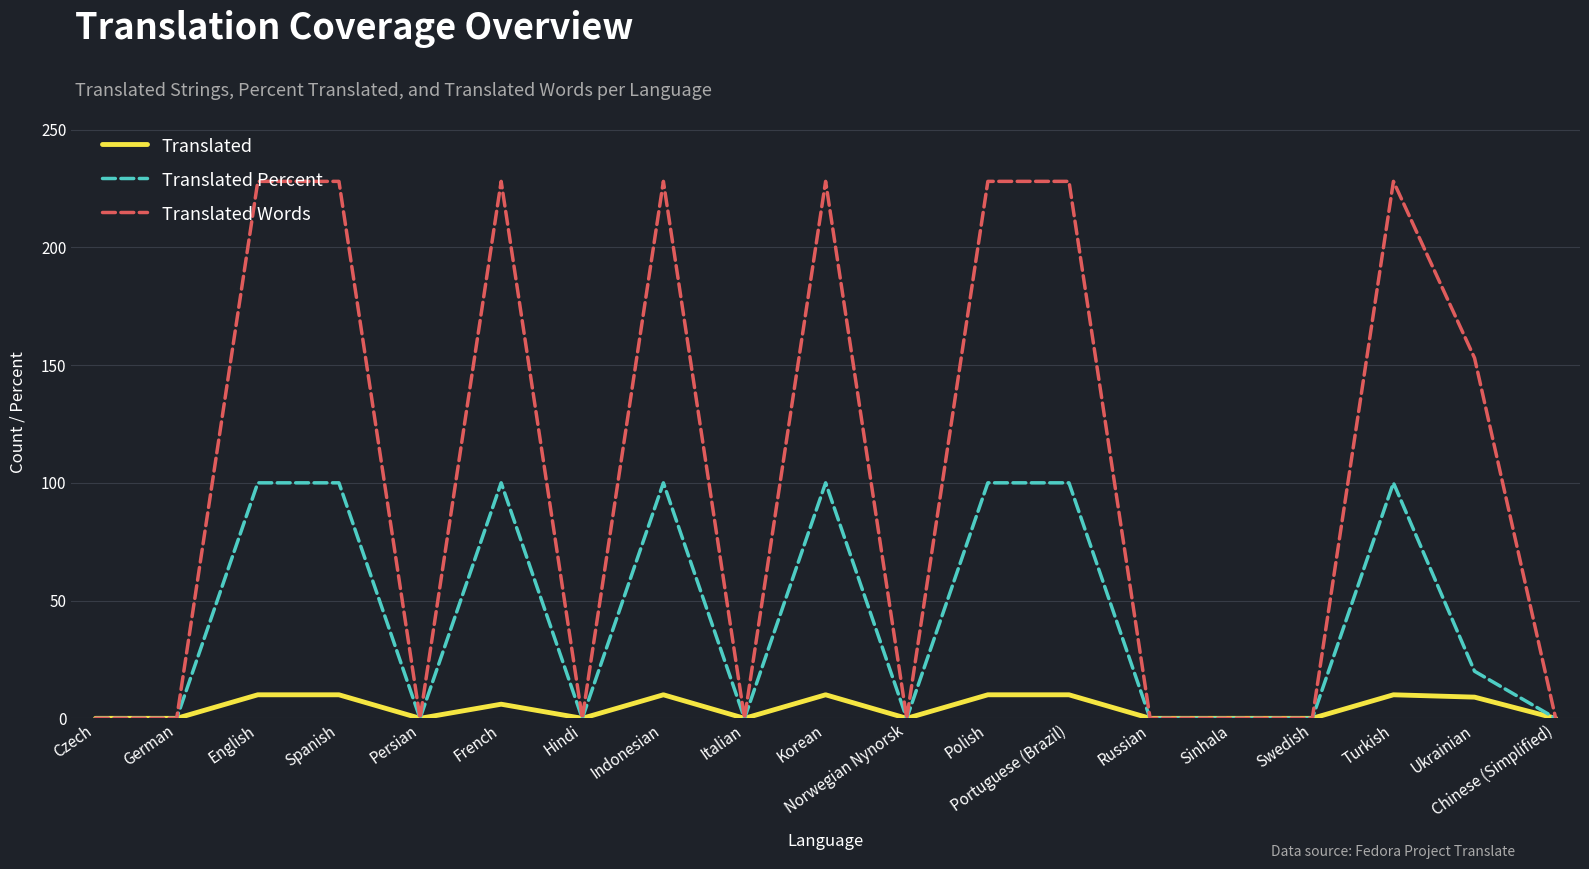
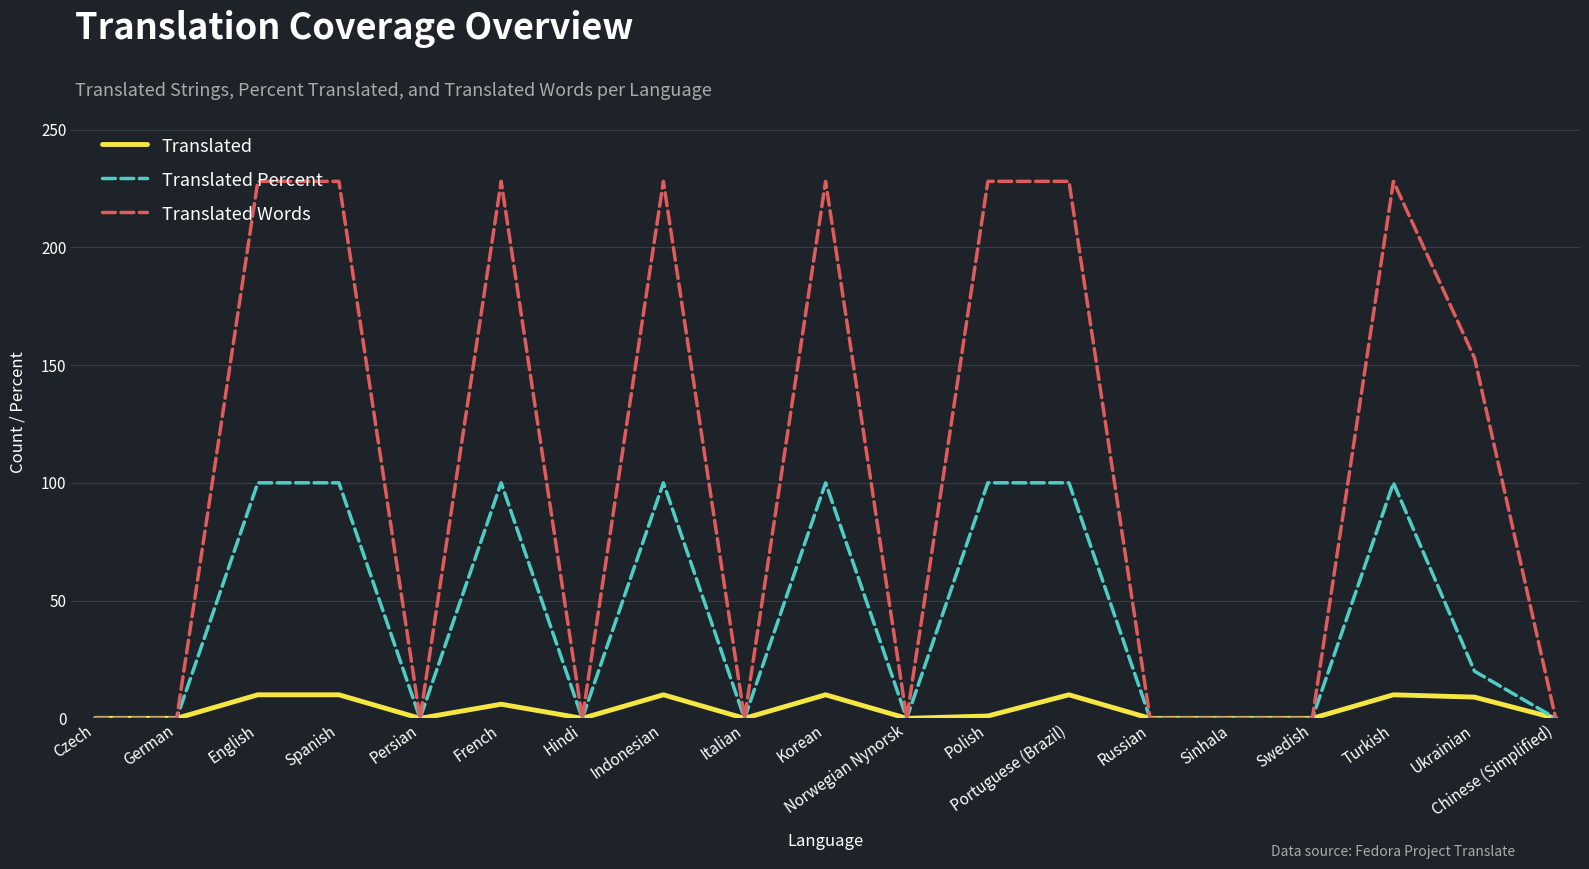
Translated, Polish: 10 -> 1
